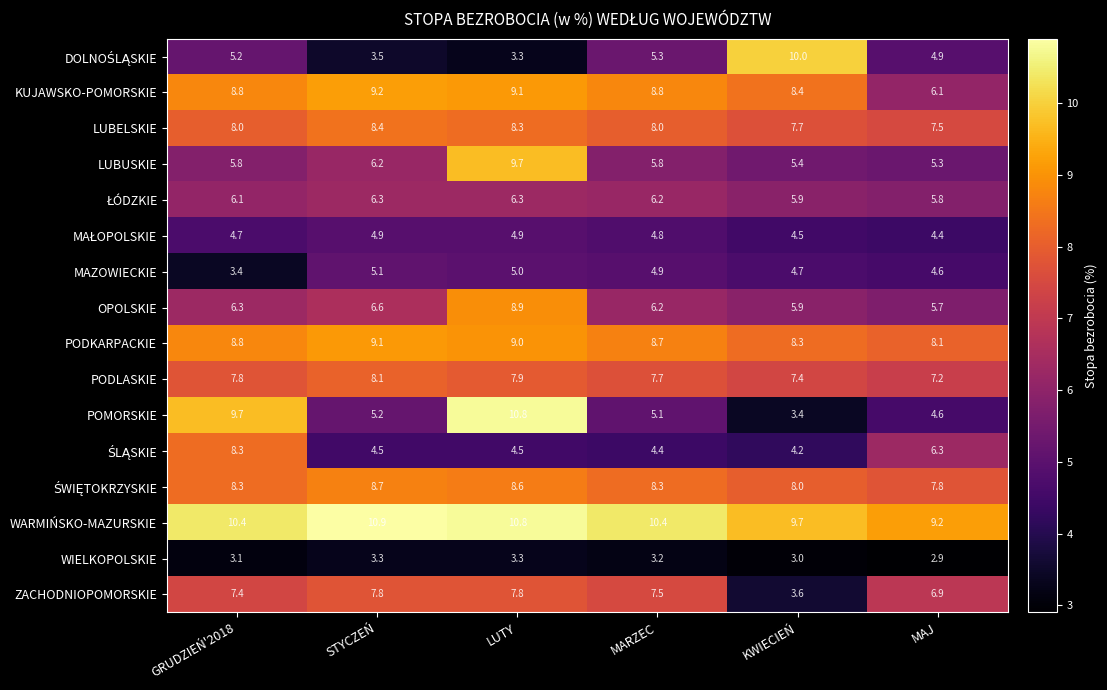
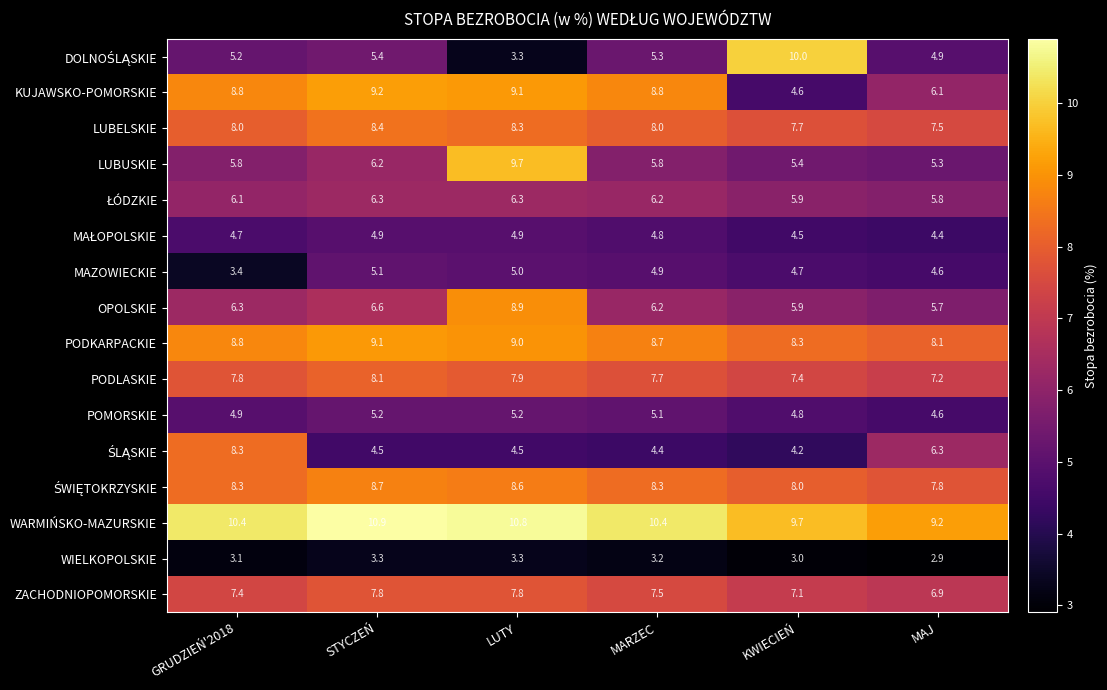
DOLNOŚLĄSKIE, STYCZEŃ: 3.5 -> 5.4
KUJAWSKO-POMORSKIE, KWIECIEŃ: 8.4 -> 4.6
POMORSKIE, GRUDZIEŃ'2018: 9.7 -> 4.9
POMORSKIE, LUTY: 10.8 -> 5.2
POMORSKIE, KWIECIEŃ: 3.4 -> 4.8
ZACHODNIOPOMORSKIE, KWIECIEŃ: 3.6 -> 7.1
